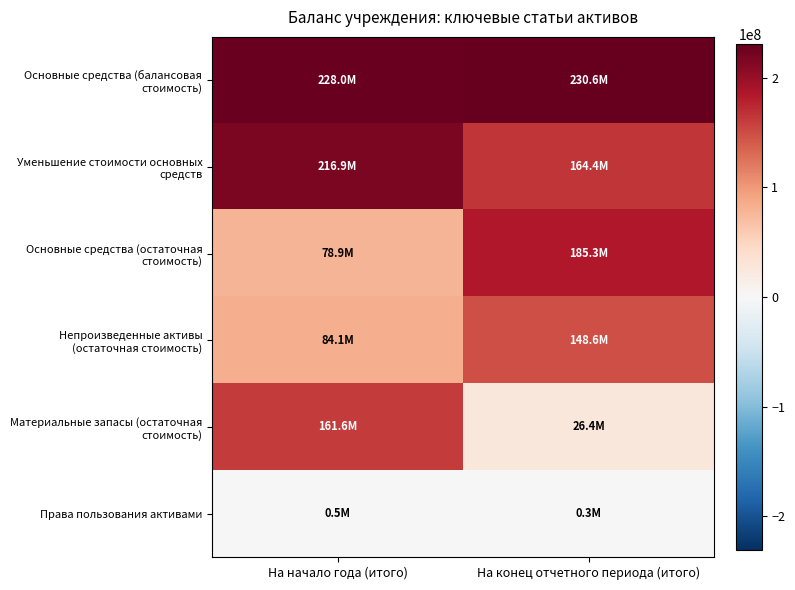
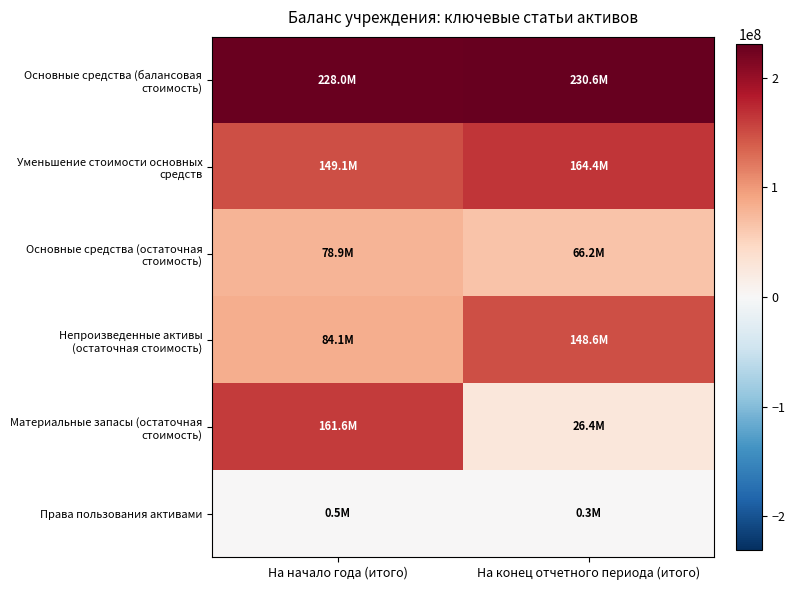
Уменьшение стоимости основных средств, На начало года (итого): 216.9M -> 149.1M
Основные средства (остаточная стоимость), На конец отчетного периода (итого): 185.3M -> 66.2M
